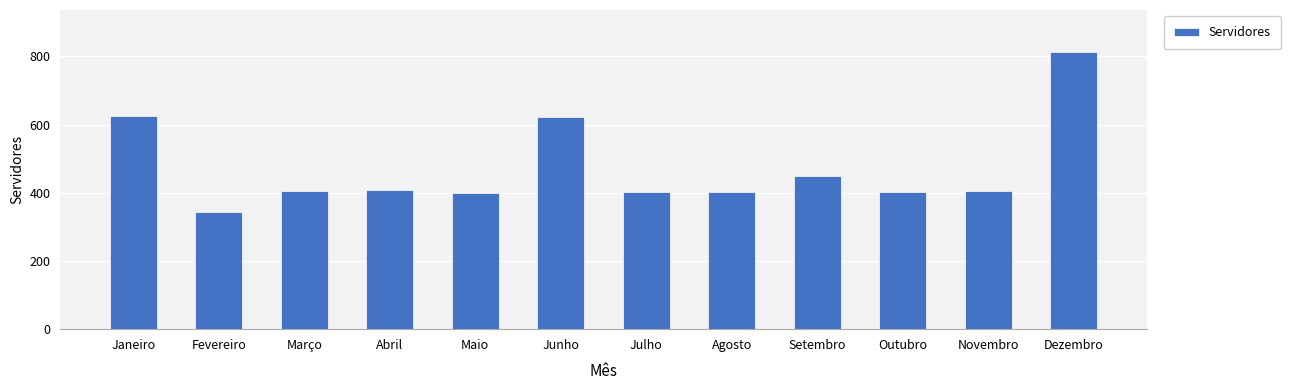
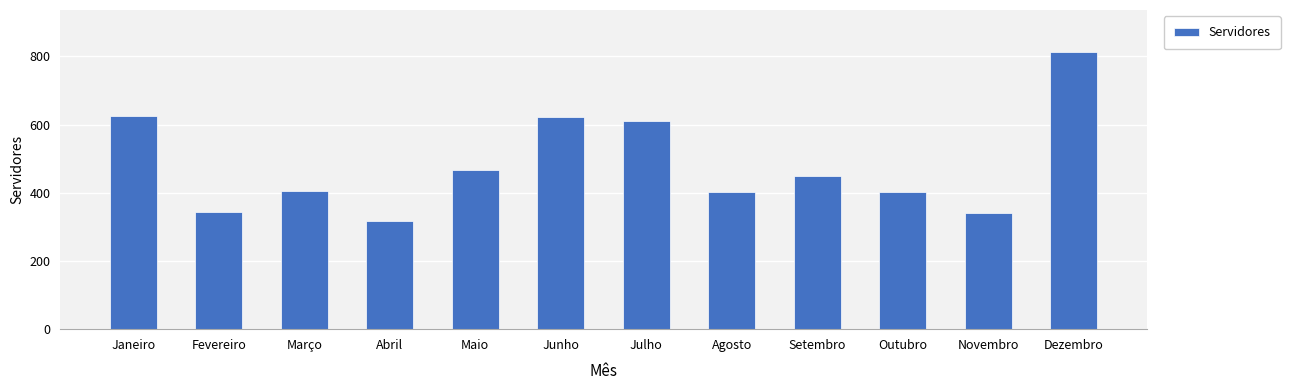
Abril: 410 -> 320
Maio: 400 -> 470
Julho: 400 -> 610
Novembro: 410 -> 340
